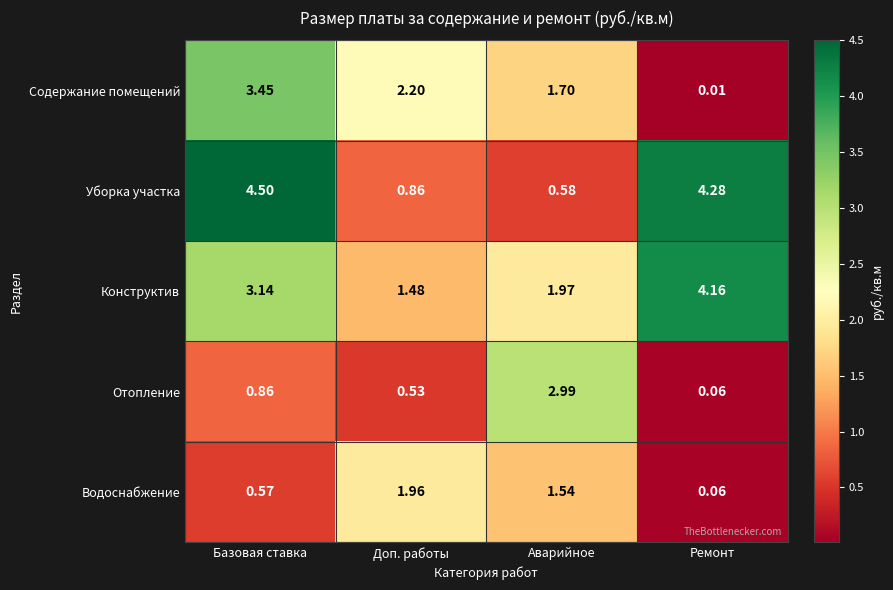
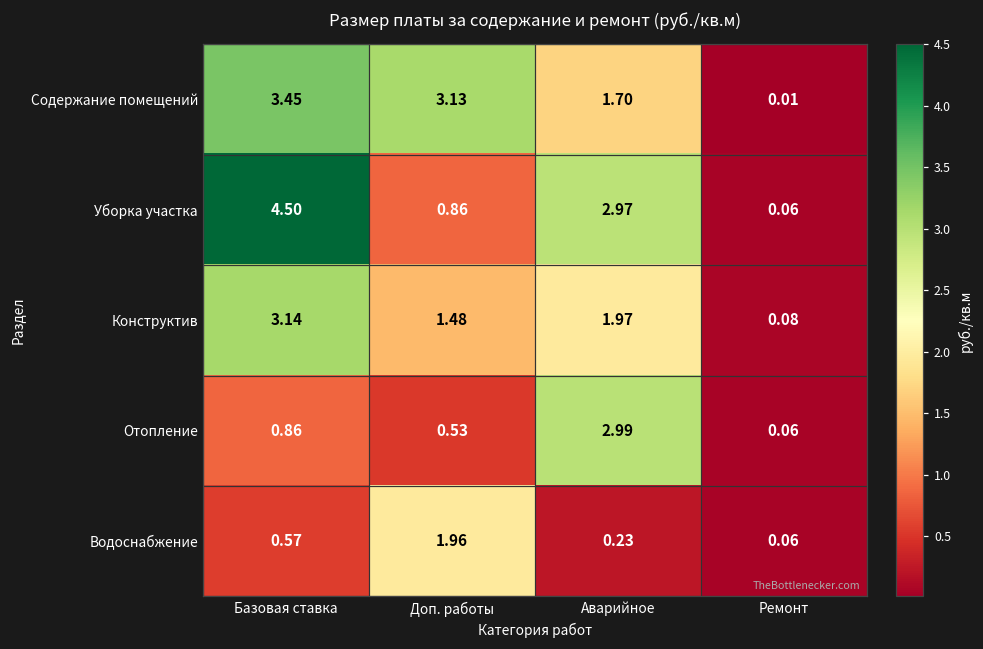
Содержание помещений, Доп. работы: 2.20 -> 3.13
Уборка участка, Аварийное: 0.58 -> 2.97
Уборка участка, Ремонт: 4.28 -> 0.06
Конструктив, Ремонт: 4.16 -> 0.08
Водоснабжение, Аварийное: 1.54 -> 0.23
